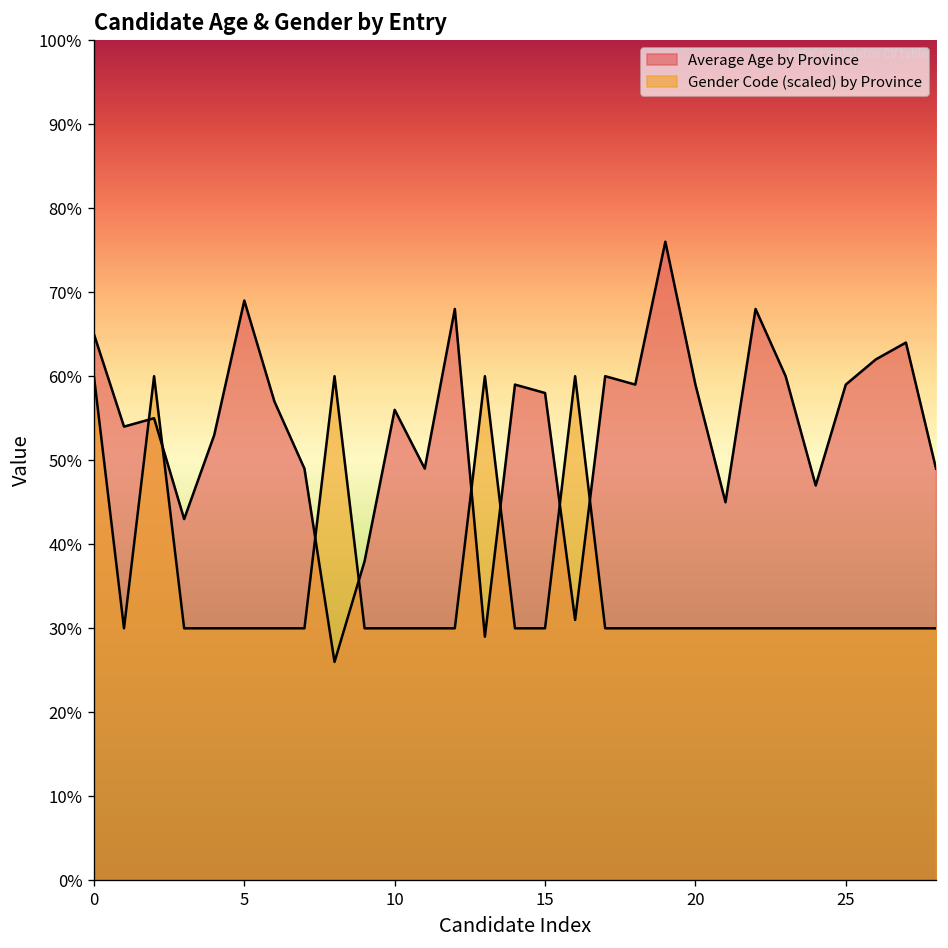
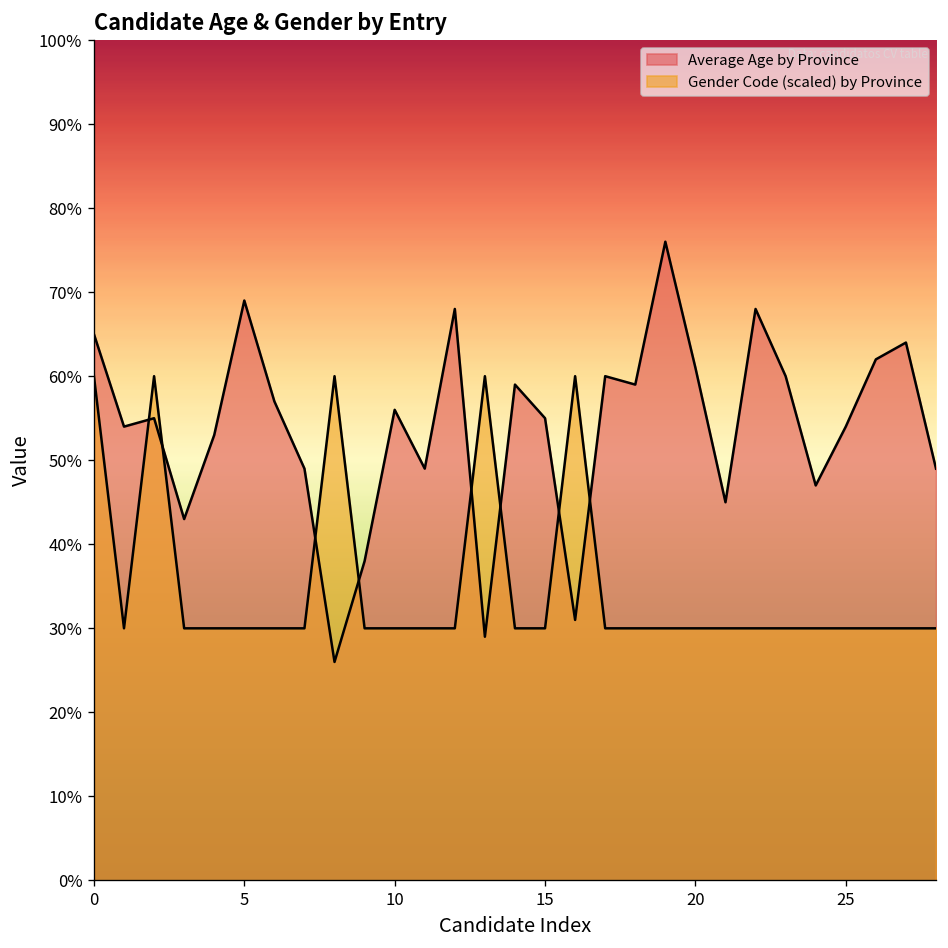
Average Age by Province, 15: 58% -> 55%
Average Age by Province, 20: 59% -> 61%
Average Age by Province, 25: 59% -> 54%
